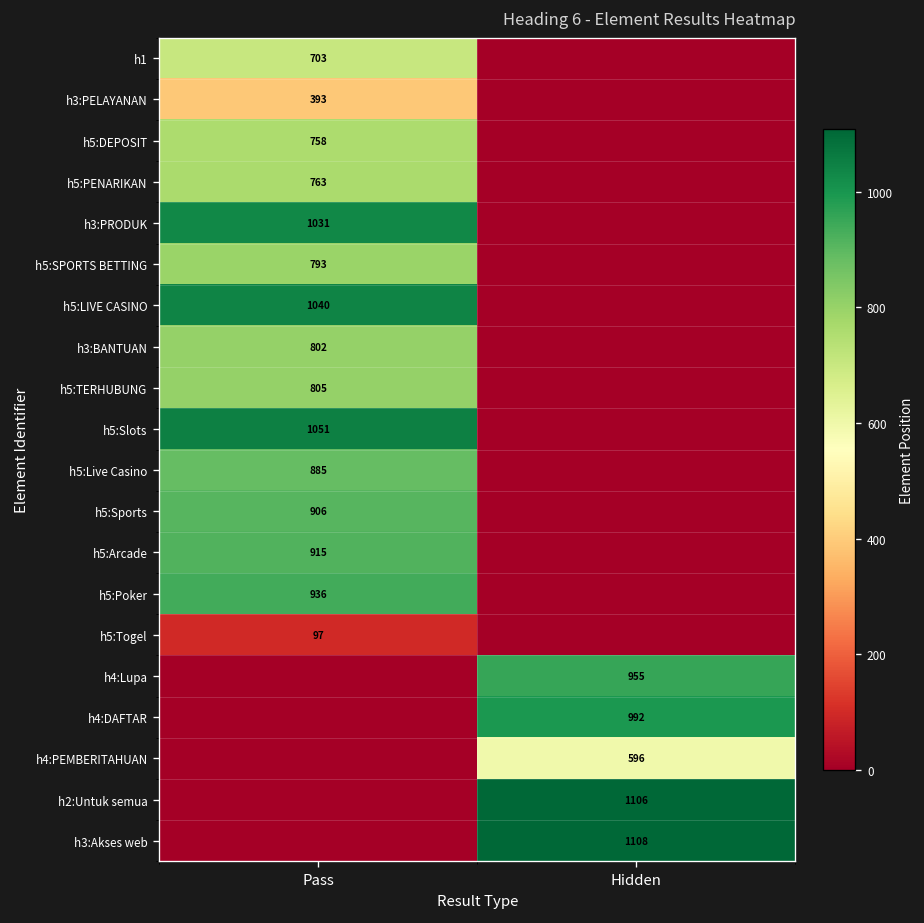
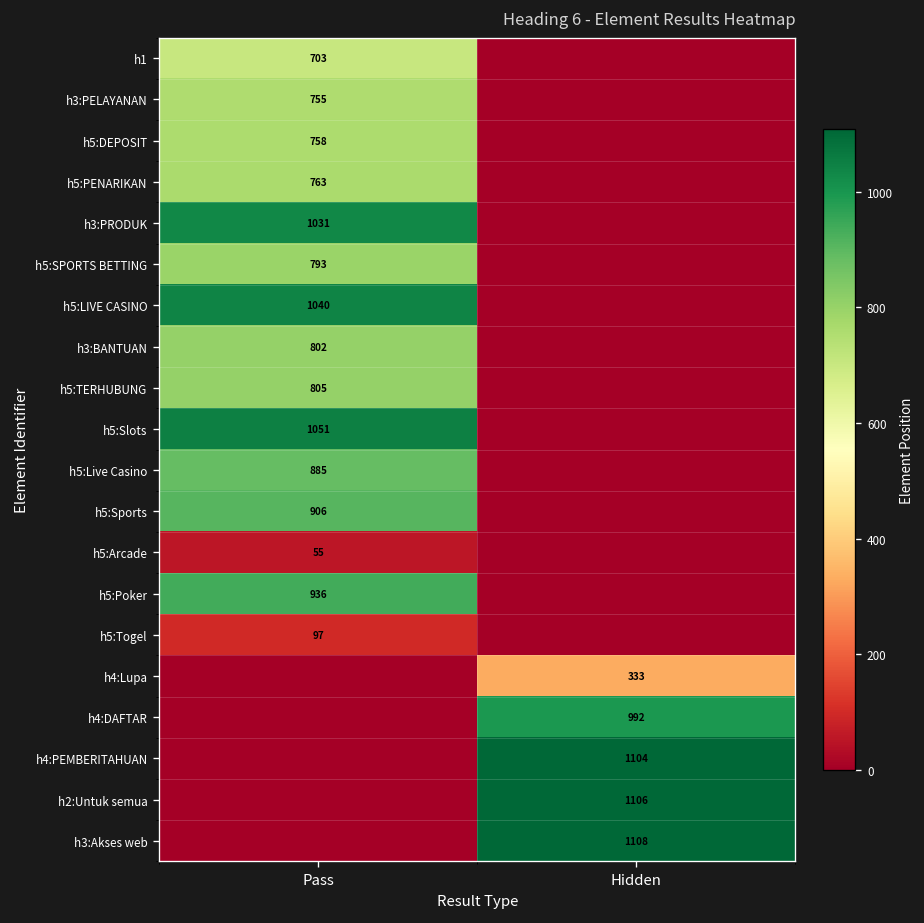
h3:PELAYANAN, Pass: 393 -> 755
h5:Arcade, Pass: 915 -> 55
h4:Lupa, Hidden: 955 -> 333
h4:PEMBERITAHUAN, Hidden: 596 -> 1104
